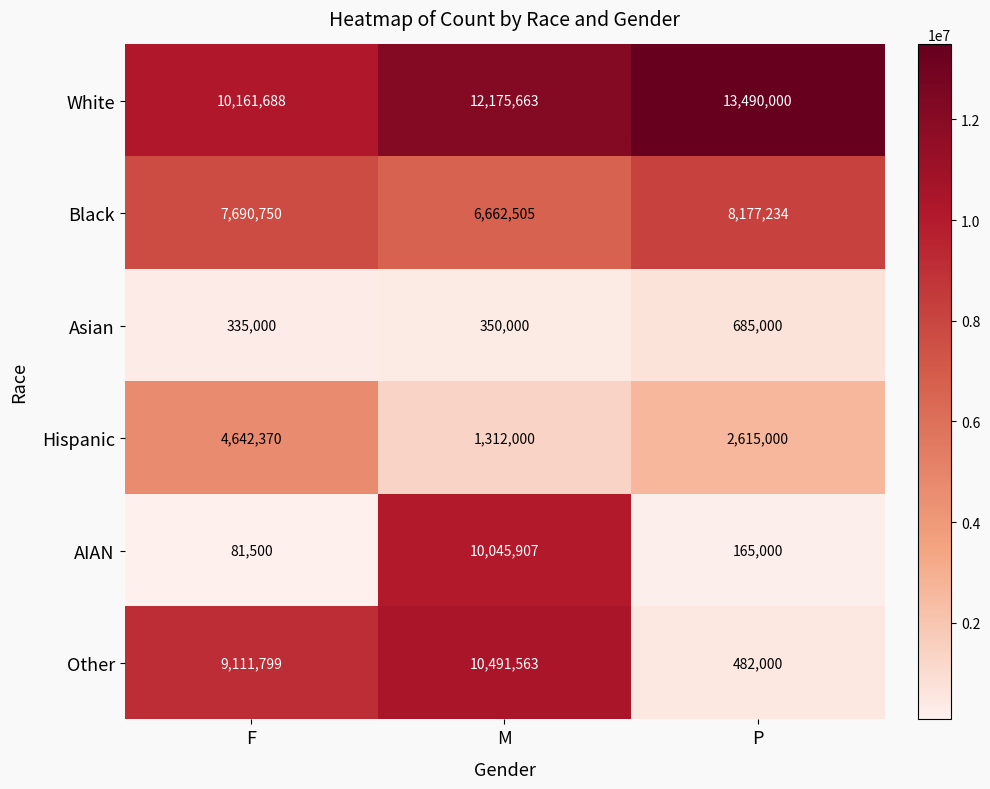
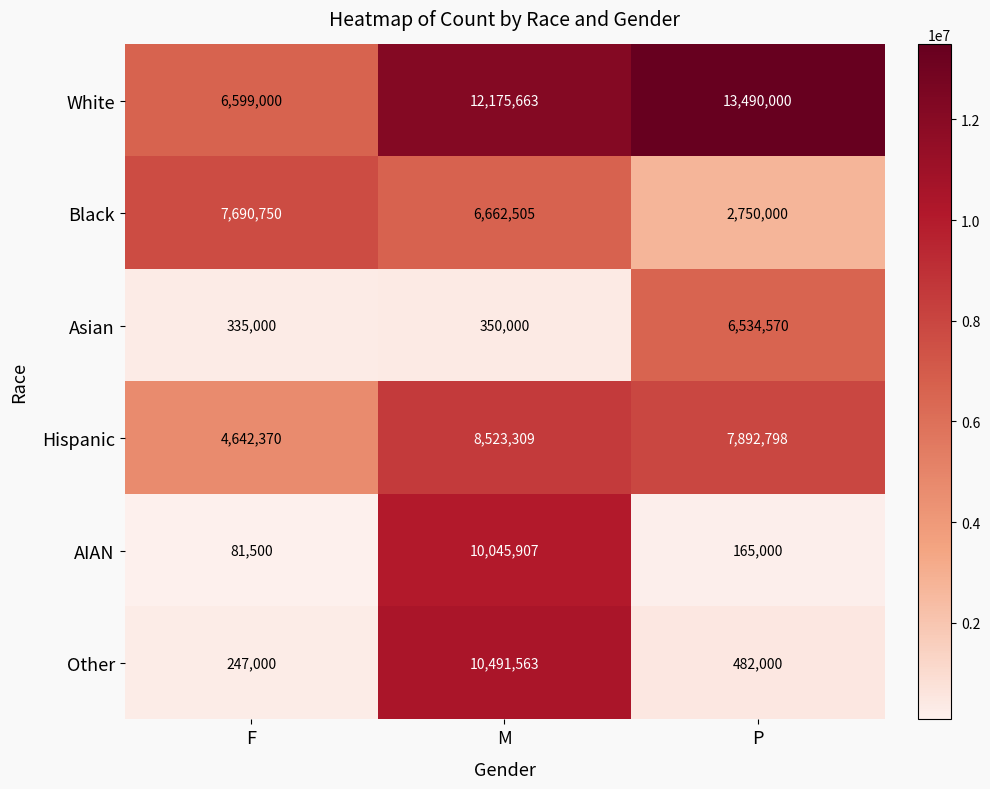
White, F: 10,161,688 -> 6,599,000
Black, P: 8,177,234 -> 2,750,000
Asian, P: 685,000 -> 6,534,570
Hispanic, M: 1,312,000 -> 8,523,309
Hispanic, P: 2,615,000 -> 7,892,798
Other, F: 9,111,799 -> 247,000
